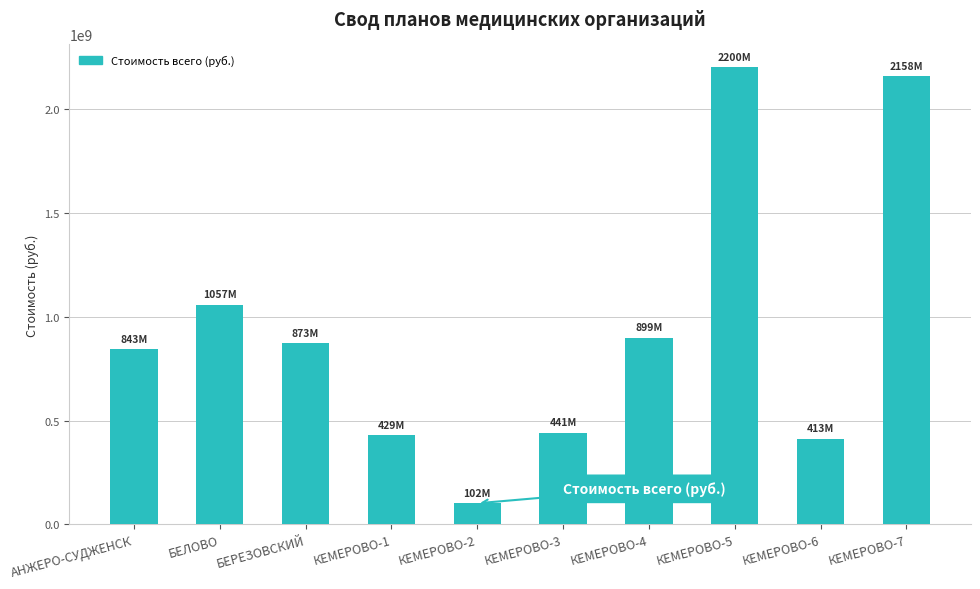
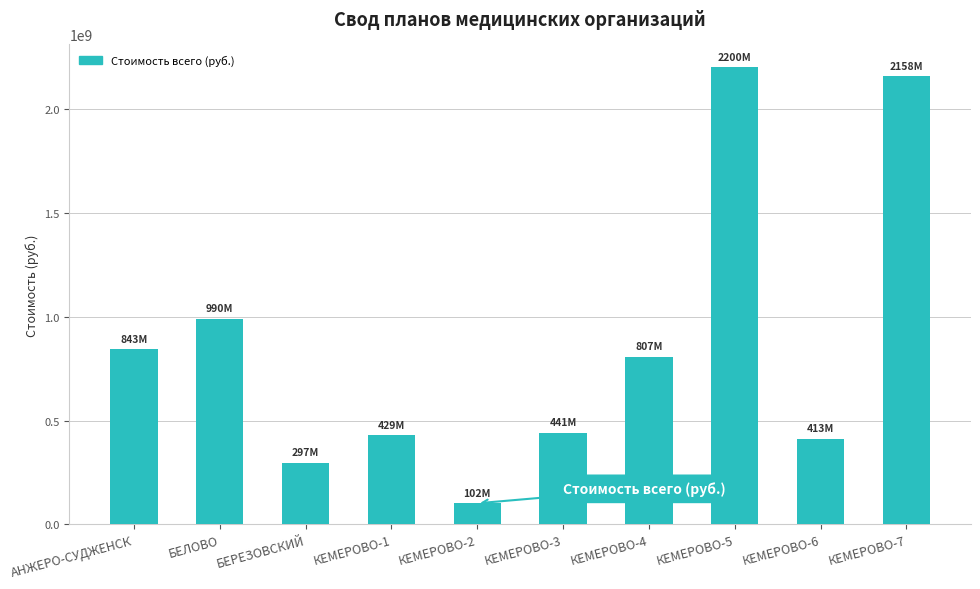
БЕЛОВО: 1057M -> 990M
БЕРЕЗОВСКИЙ: 873M -> 297M
КЕМЕРОВО-4: 899M -> 807M
